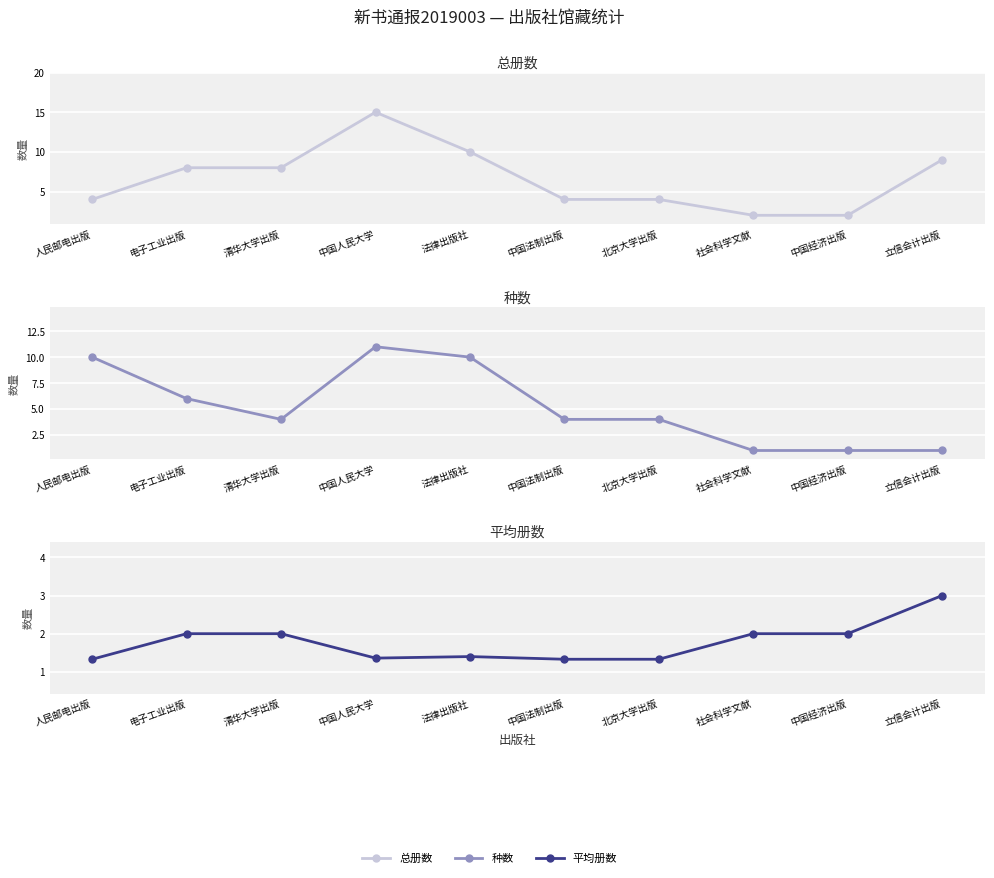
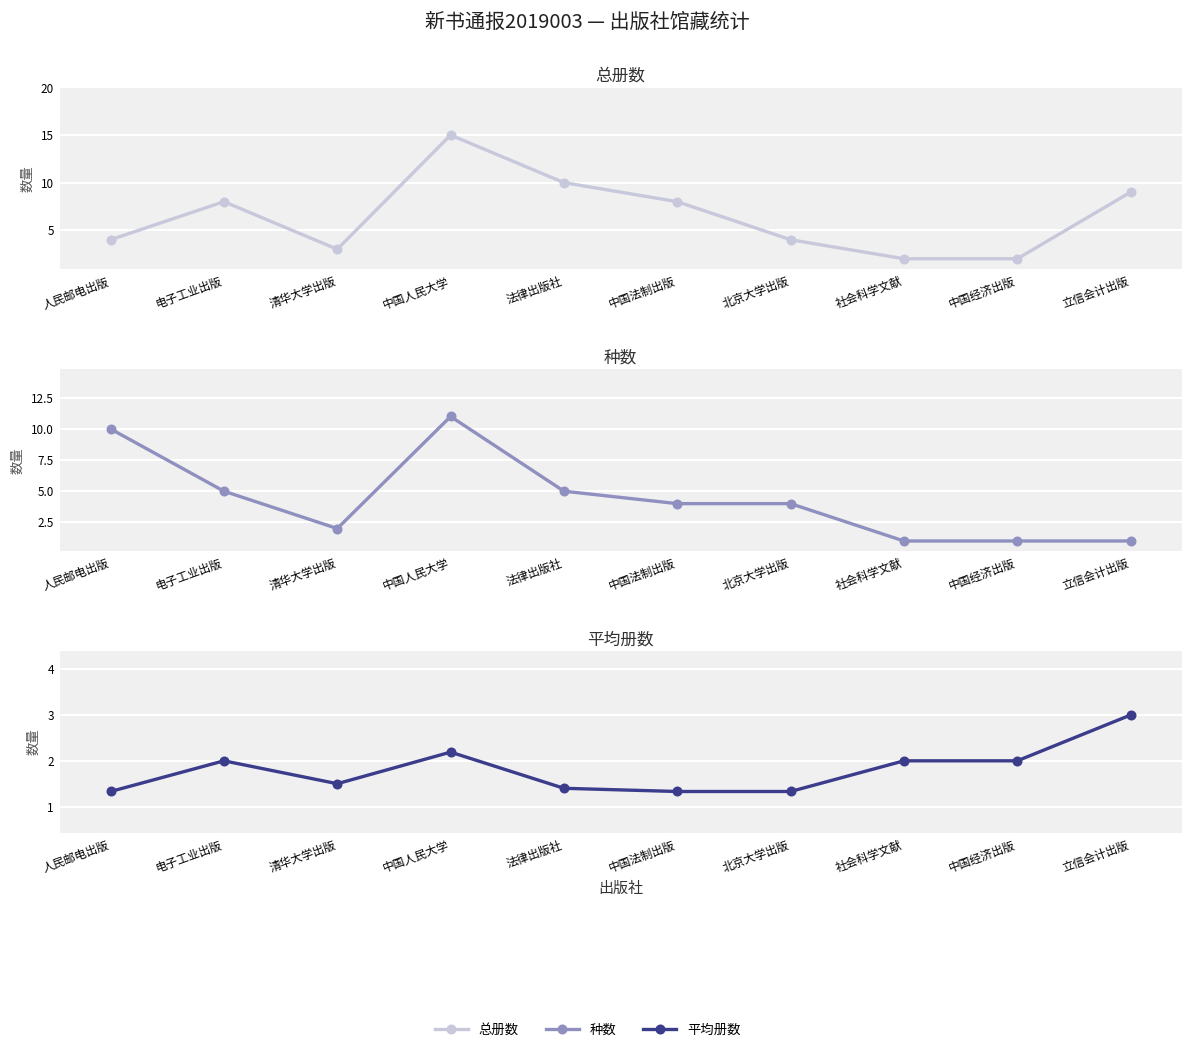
总册数, 清华大学出版: 8 -> 3
总册数, 中国法制出版: 4 -> 8
种数, 电子工业出版: 6 -> 5
种数, 清华大学出版: 4 -> 2
种数, 法律出版社: 10 -> 5
平均册数, 清华大学出版: 2.0 -> 1.5
平均册数, 中国人民大学: 1.4 -> 2.2
